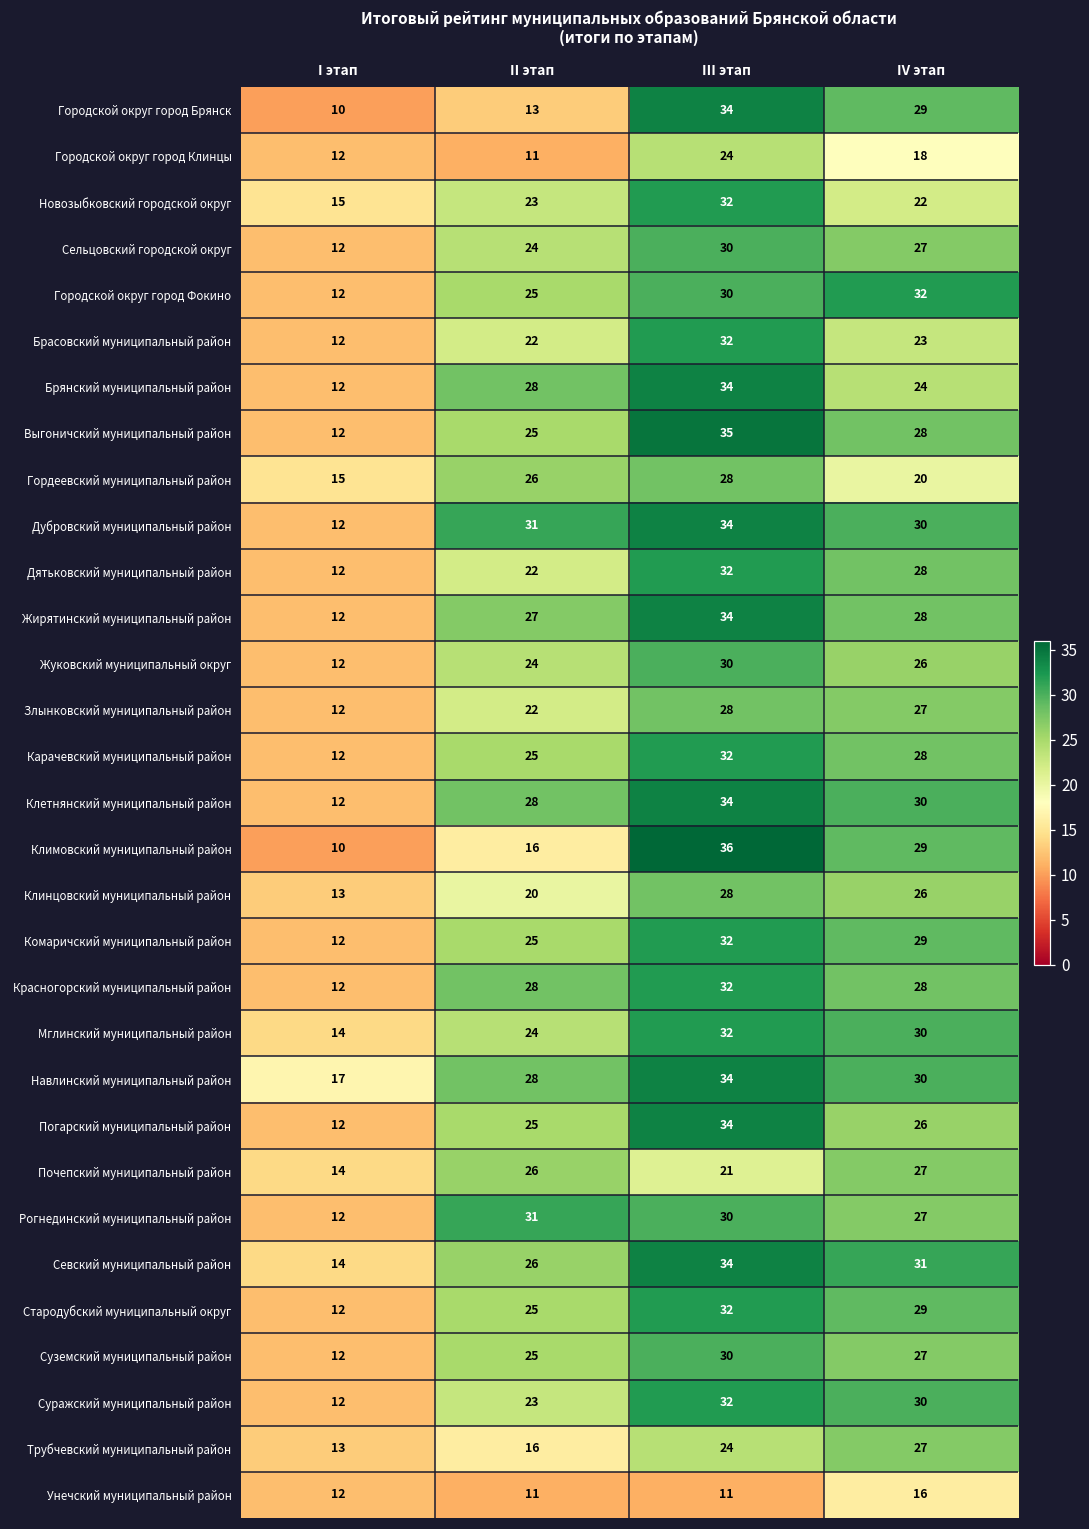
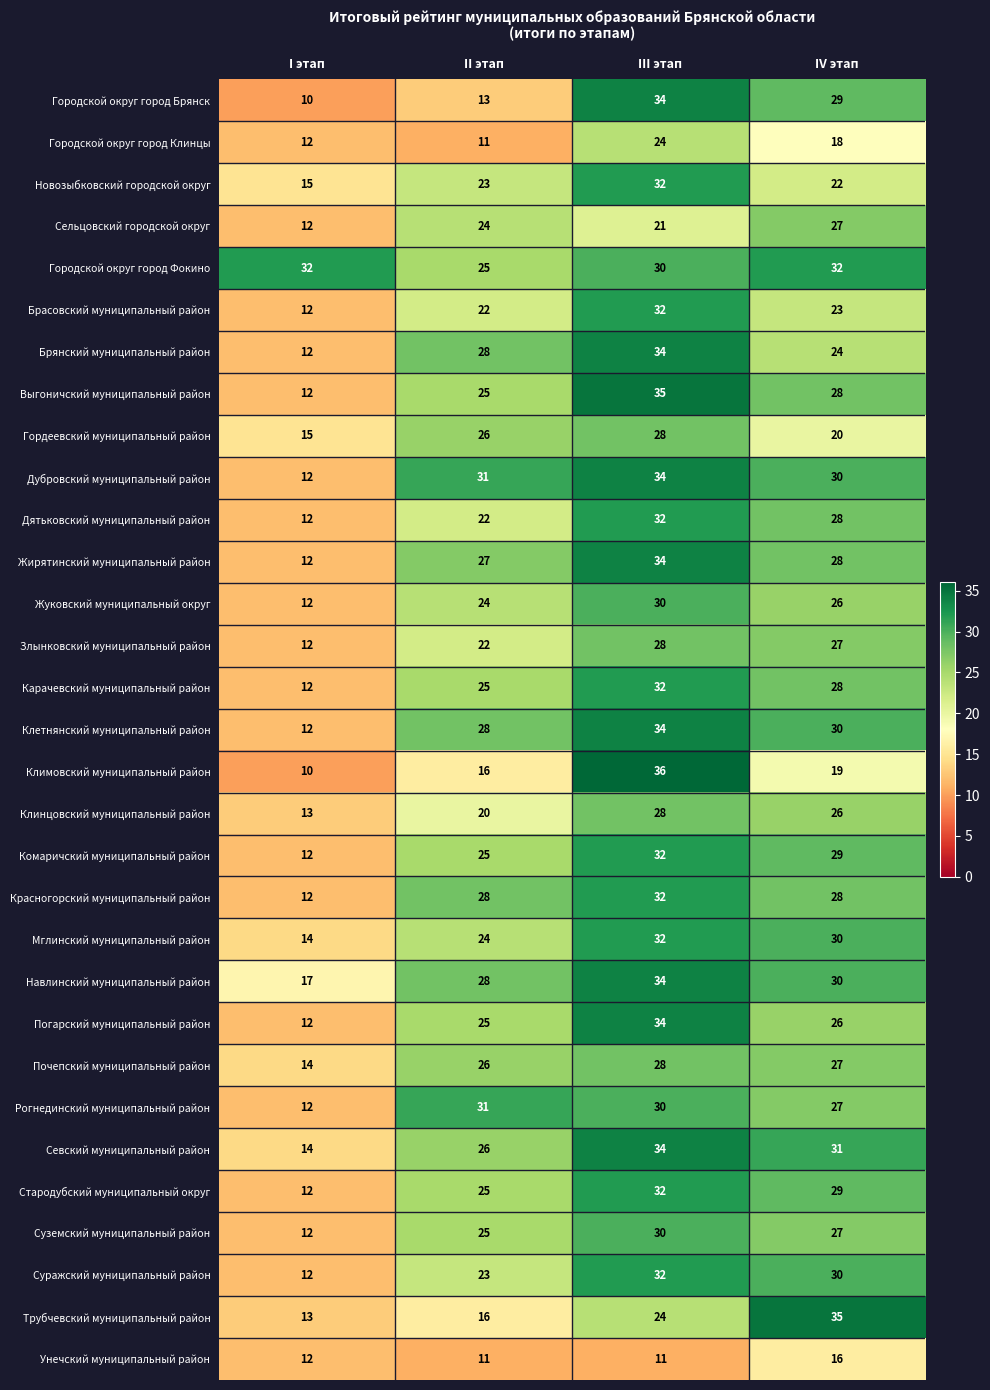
Сельцовский городской округ, III этап: 30 -> 21
Городской округ город Фокино, I этап: 12 -> 32
Климовский муниципальный район, IV этап: 29 -> 19
Почепский муниципальный район, III этап: 21 -> 28
Трубчевский муниципальный район, IV этап: 27 -> 35
